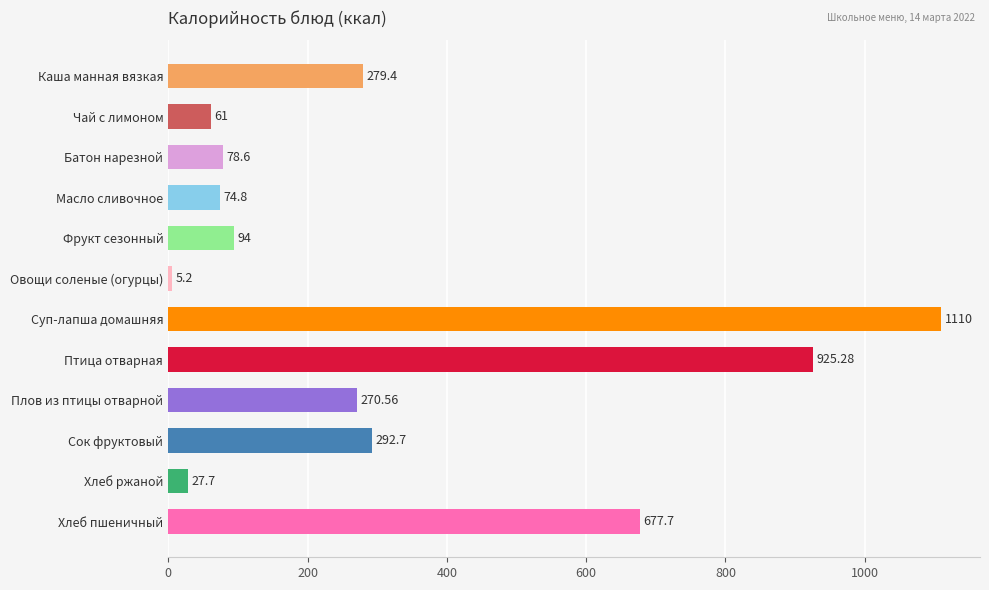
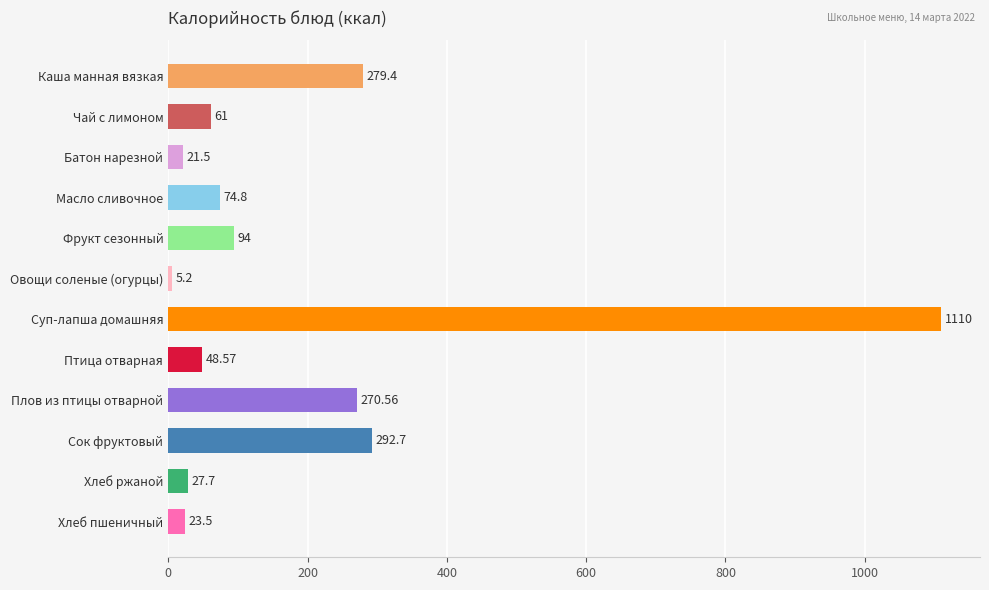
Батон нарезной: 78.6 -> 21.5
Птица отварная: 925.28 -> 48.57
Хлеб пшеничный: 677.7 -> 23.5
